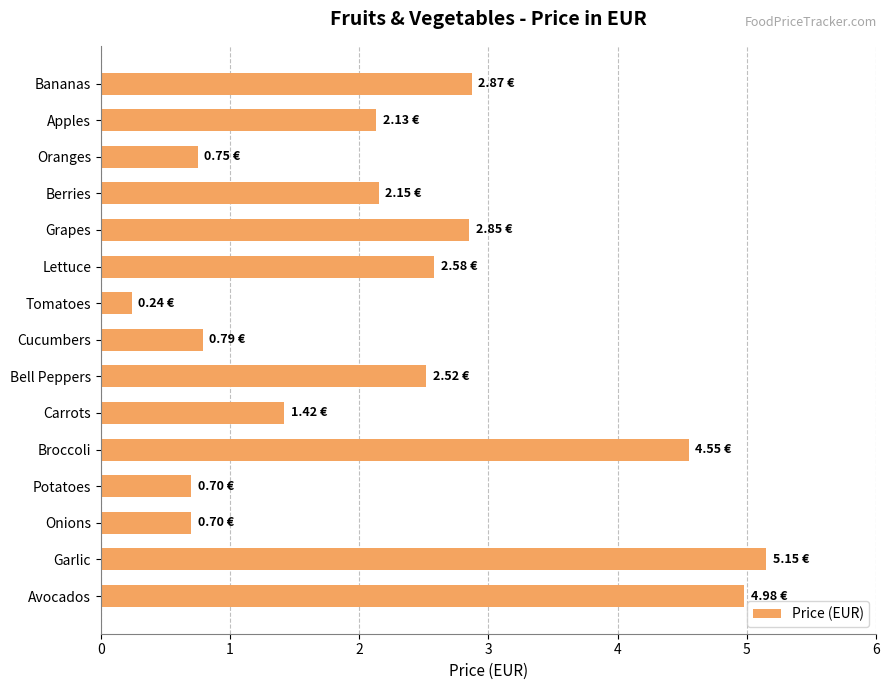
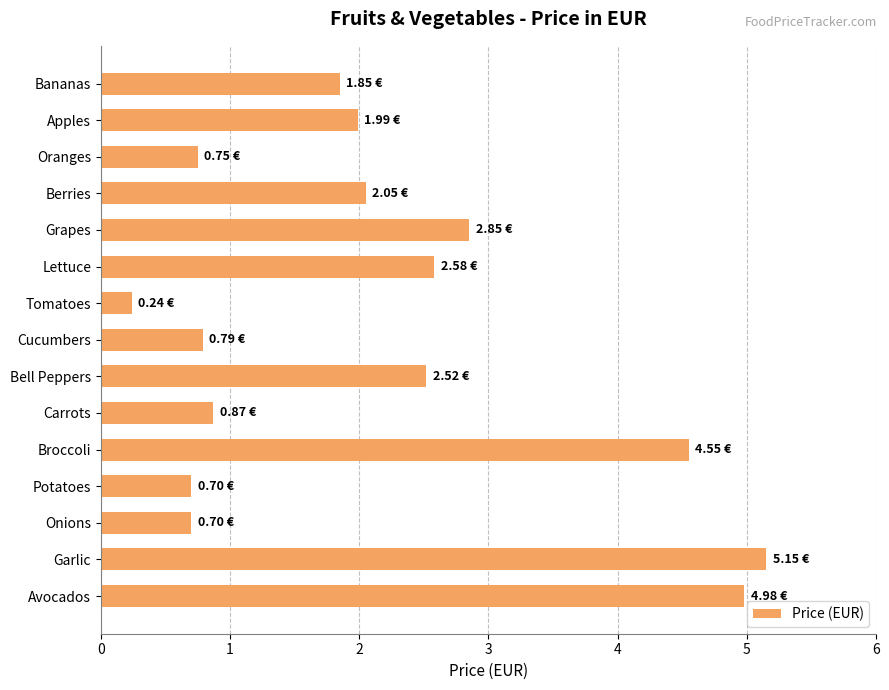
Bananas: 2.87 -> 1.85
Apples: 2.13 -> 1.99
Berries: 2.15 -> 2.05
Carrots: 1.42 -> 0.87
